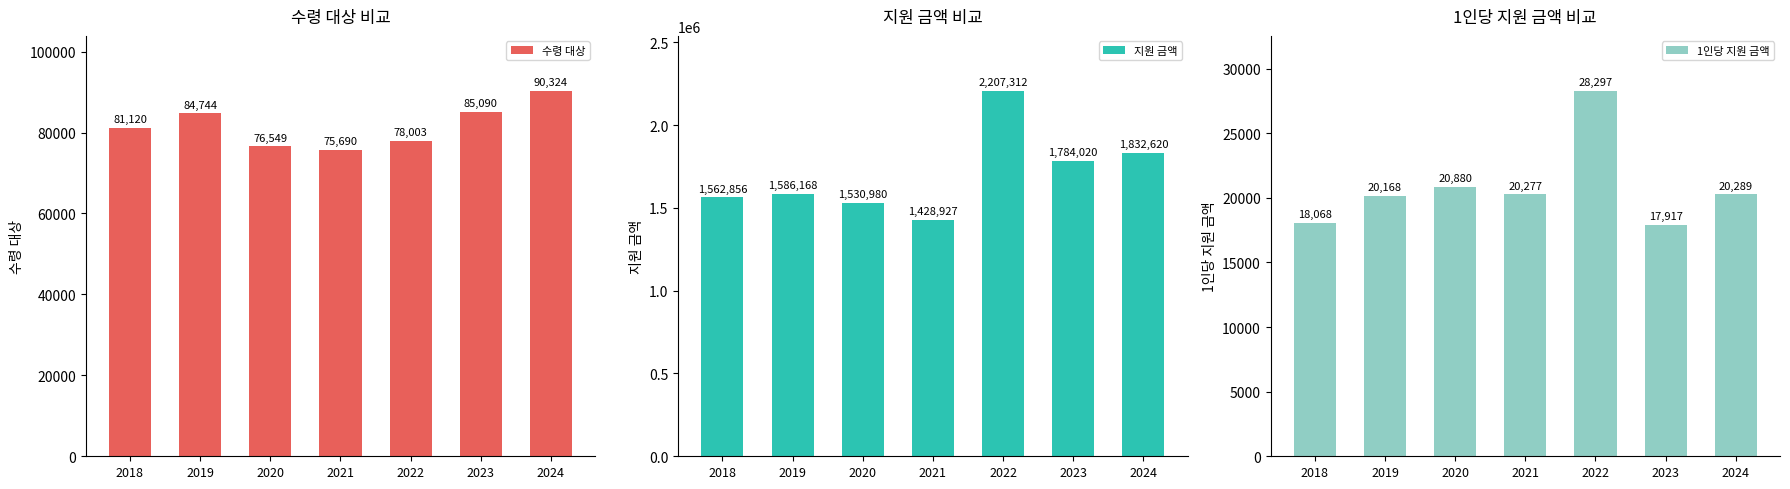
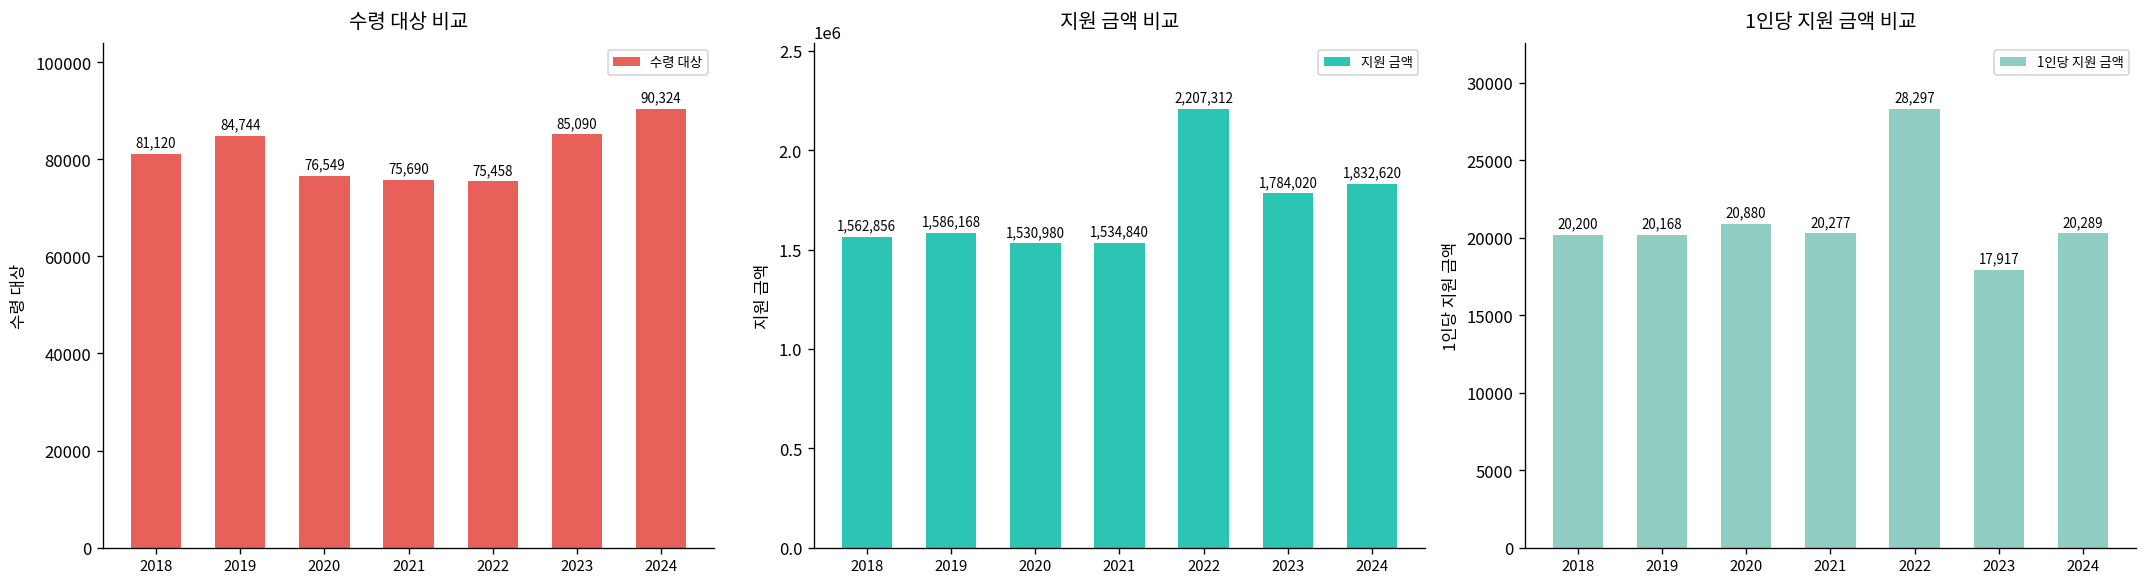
수령 대상 비교, 2022: 78,003 -> 75,458
지원 금액 비교, 2021: 1,428,927 -> 1,534,840
1인당 지원 금액 비교, 2018: 18,068 -> 20,200
